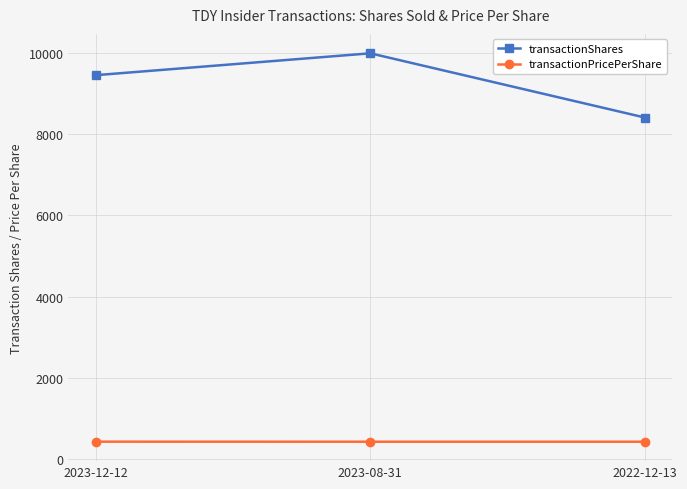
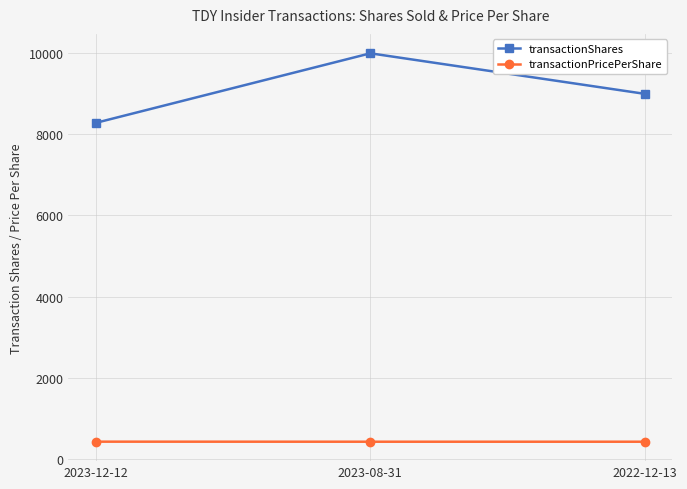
transactionShares, 2023-12-12: 9500 -> 8300
transactionShares, 2022-12-13: 8400 -> 9000
